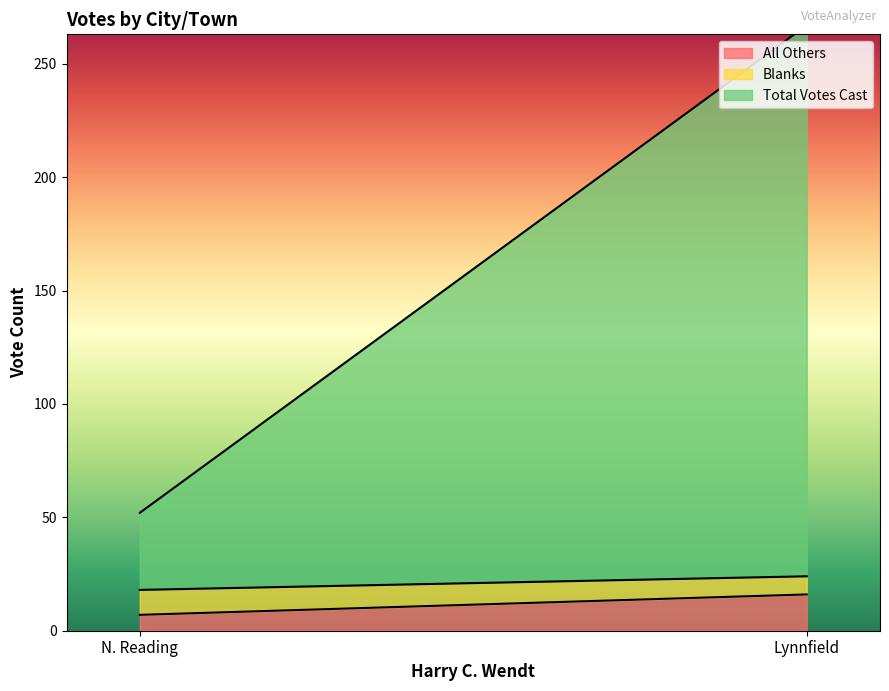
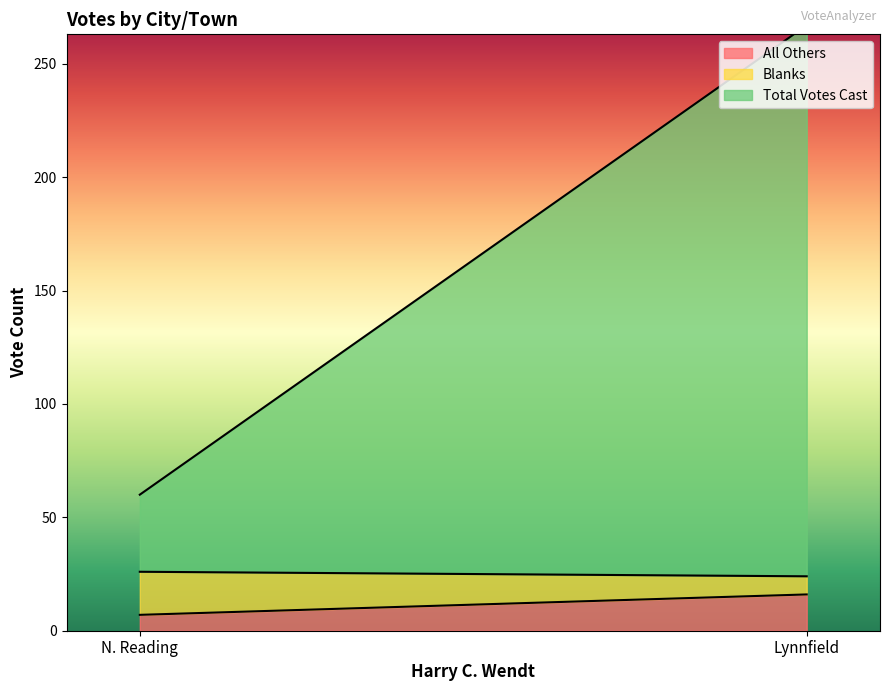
Blanks, N. Reading: 11 -> 19
